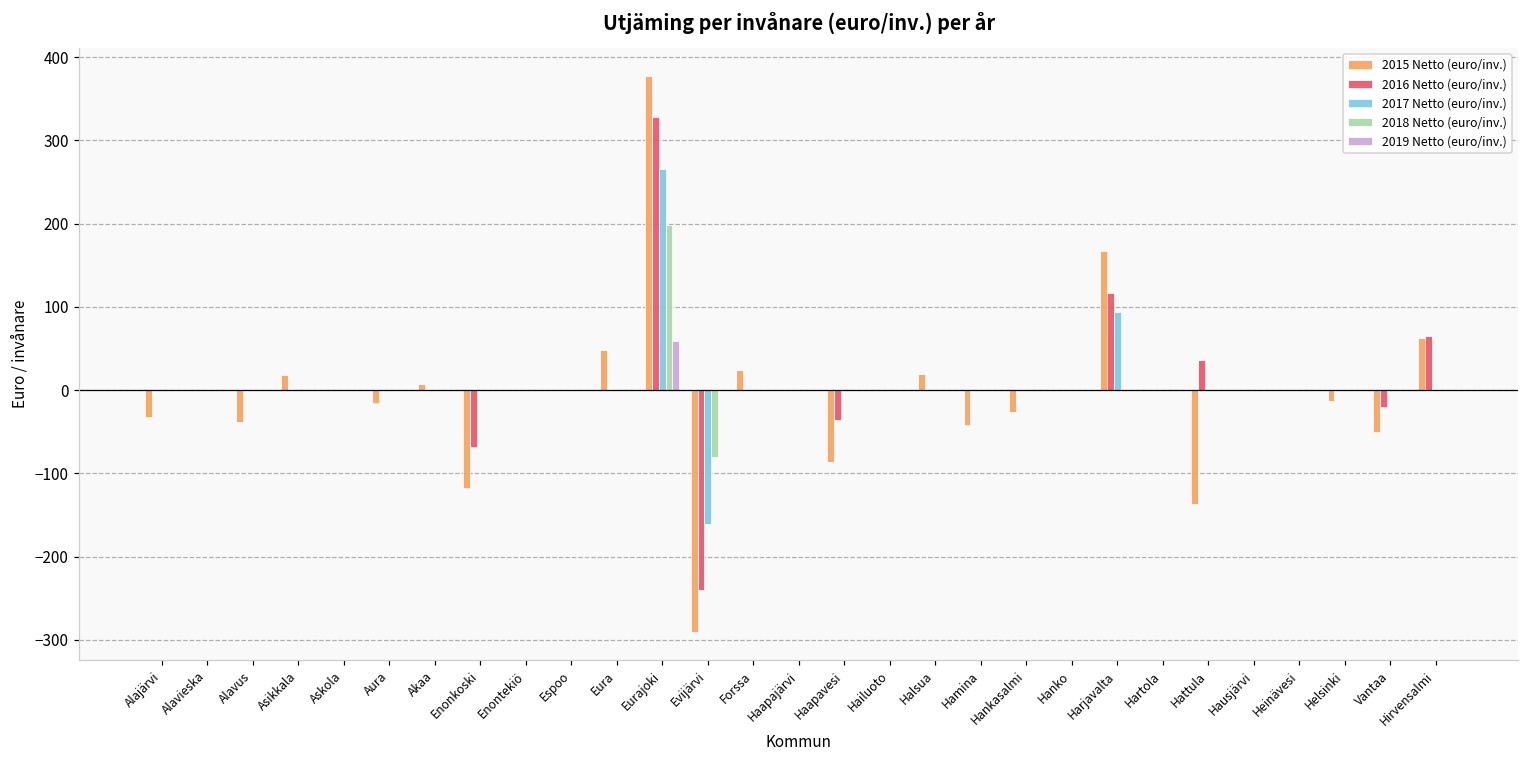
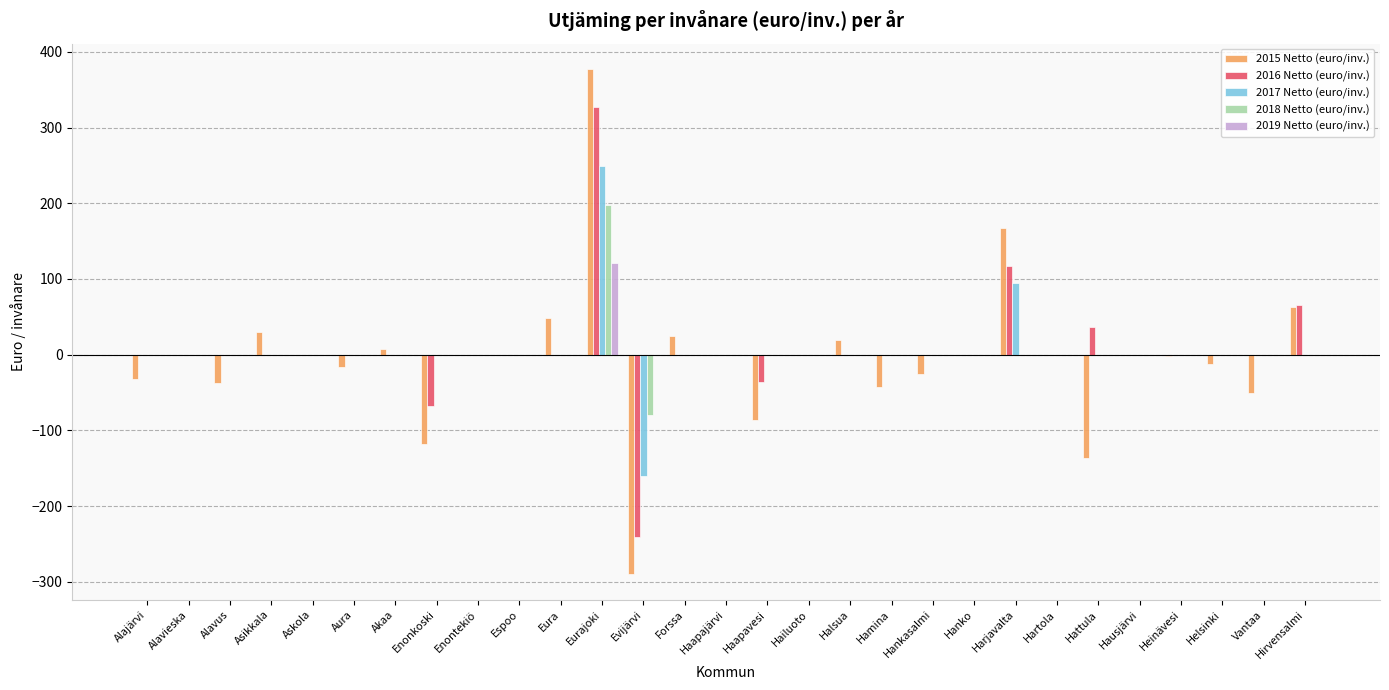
2015 Netto (euro/inv.), Asikkala: 20 -> 30
2017 Netto (euro/inv.), Eurajoki: 270 -> 250
2019 Netto (euro/inv.), Eurajoki: 60 -> 120
2016 Netto (euro/inv.), Vantaa: -20 -> 0
